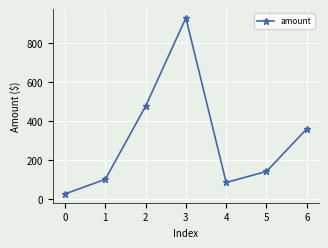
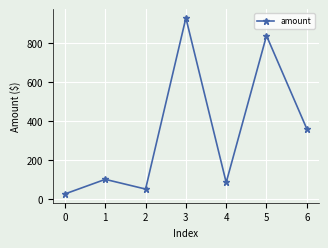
2: 480 -> 50
5: 140 -> 840
